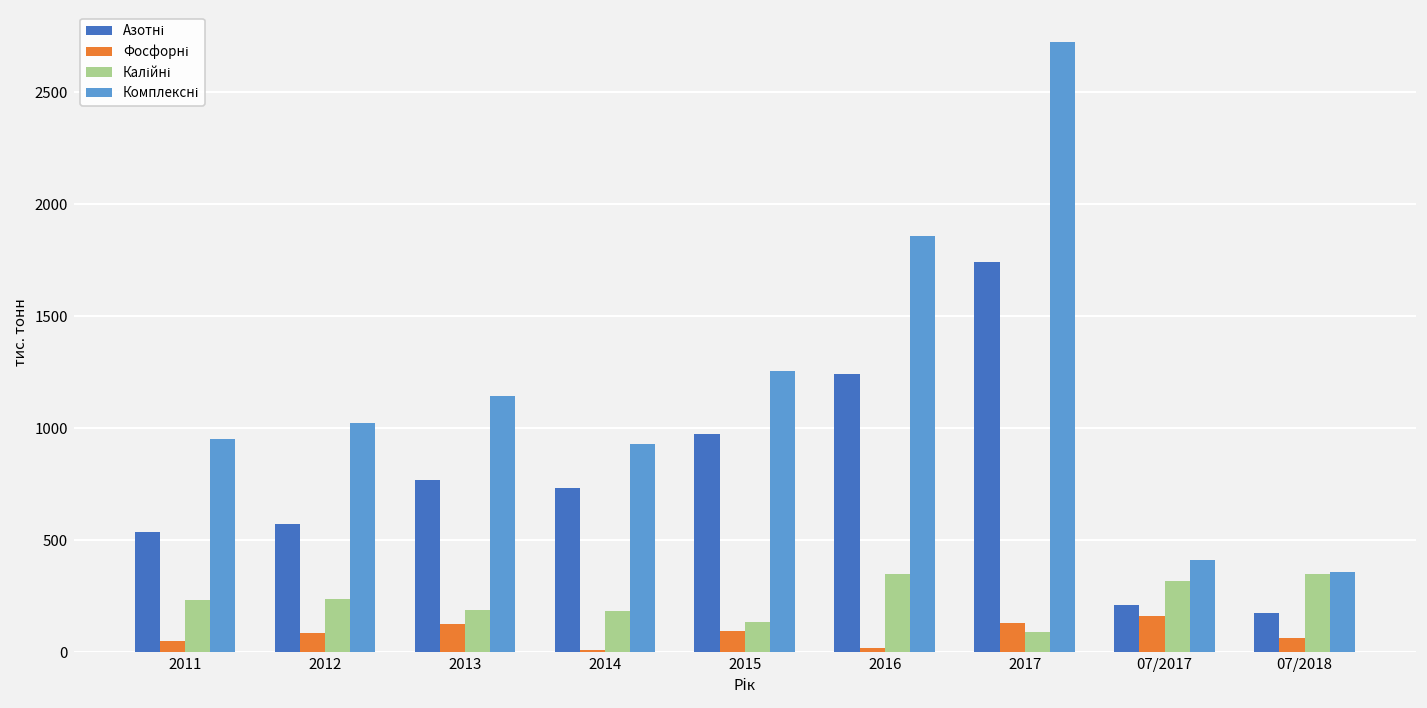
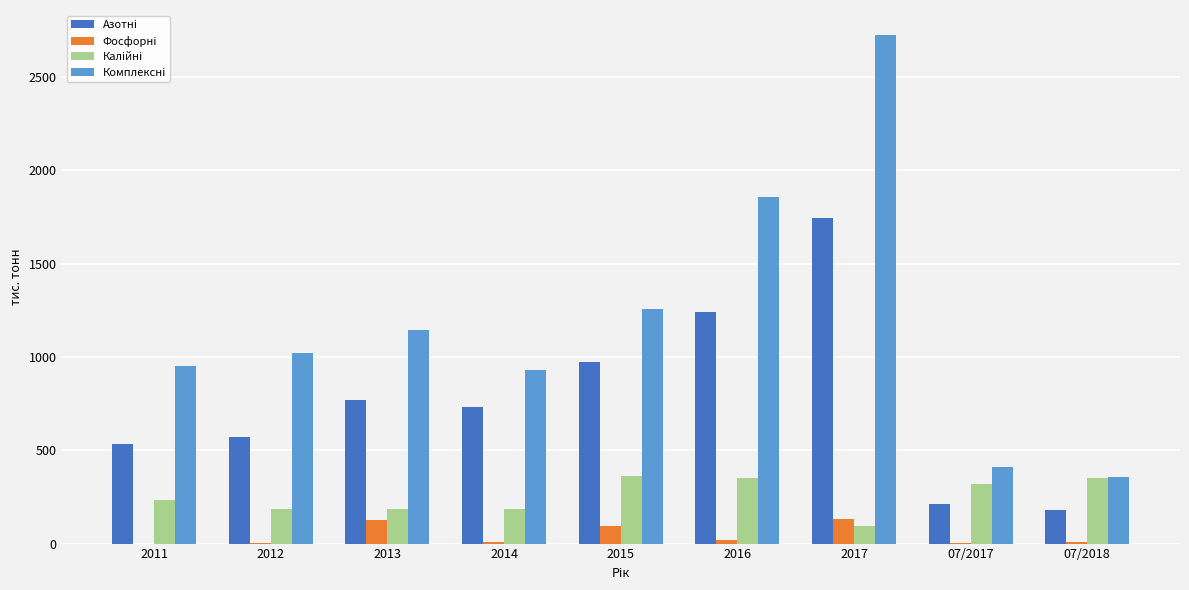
Фосфорні, 2011: 50 -> 0
Фосфорні, 2012: 90 -> 10
Калійні, 2012: 240 -> 190
Калійні, 2015: 140 -> 360
Фосфорні, 07/2017: 160 -> 0
Фосфорні, 07/2018: 70 -> 10
